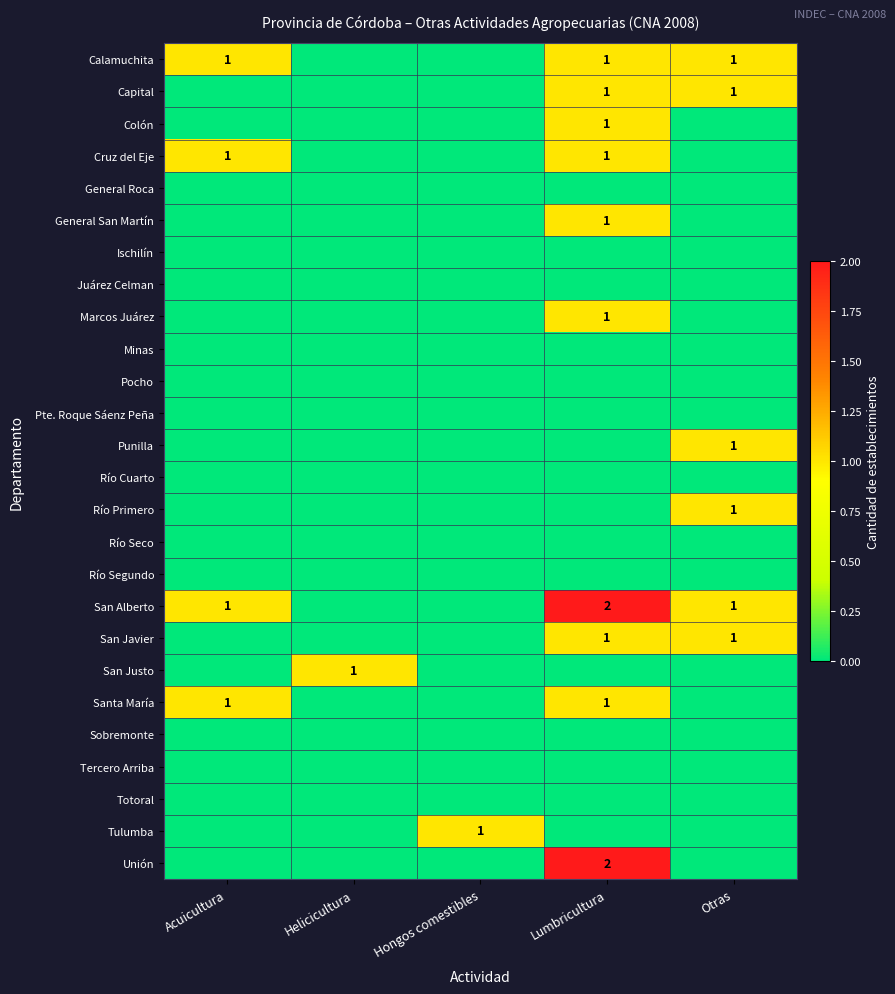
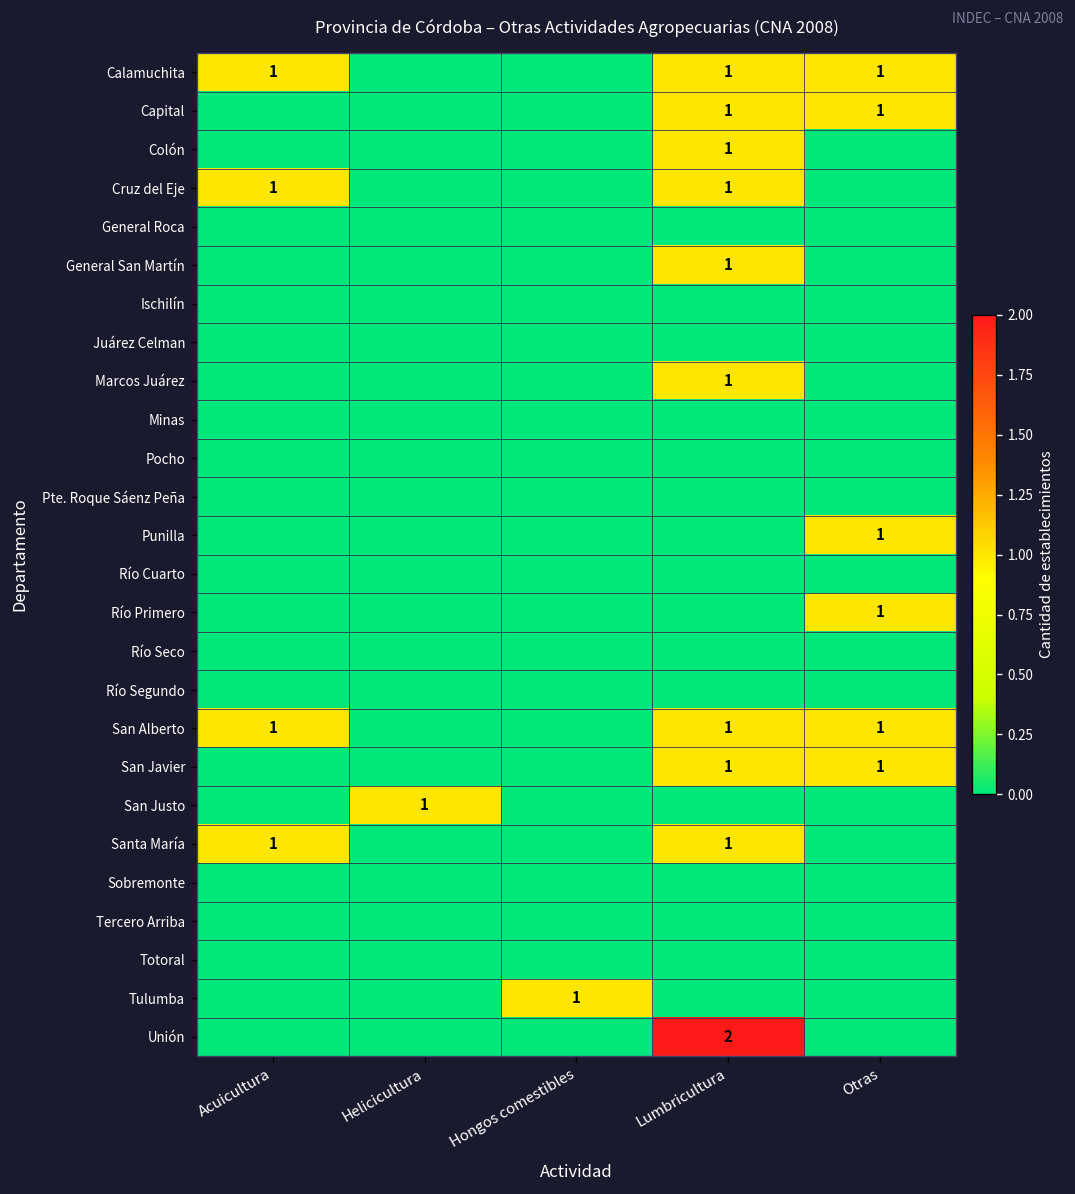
San Alberto, Lumbricultura: 2 -> 1
